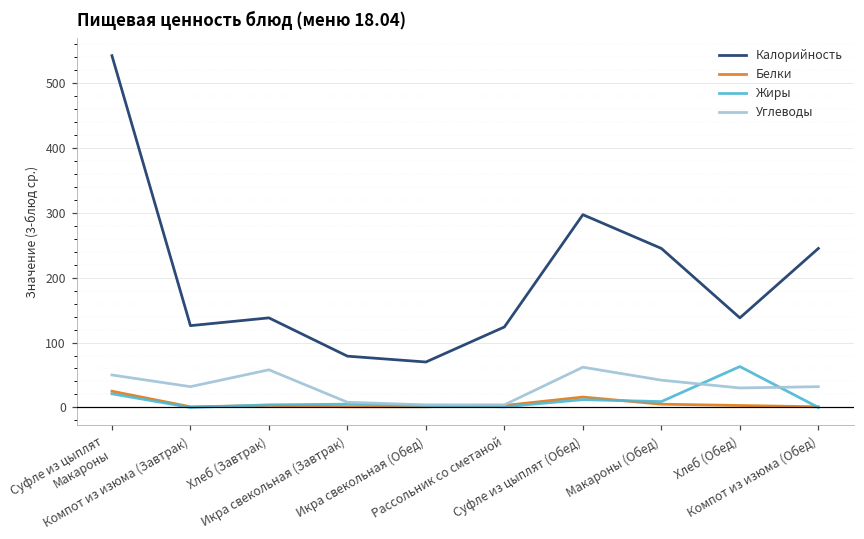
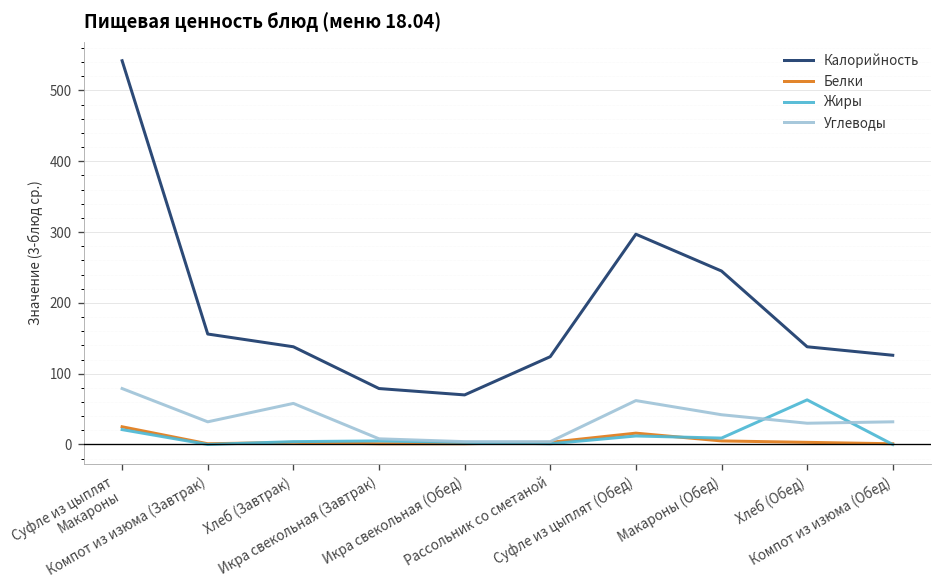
Углеводы, Суфле из цыплят Макароны: 50 -> 80
Калорийность, Компот из изюма (Завтрак): 130 -> 160
Калорийность, Компот из изюма (Обед): 250 -> 130
